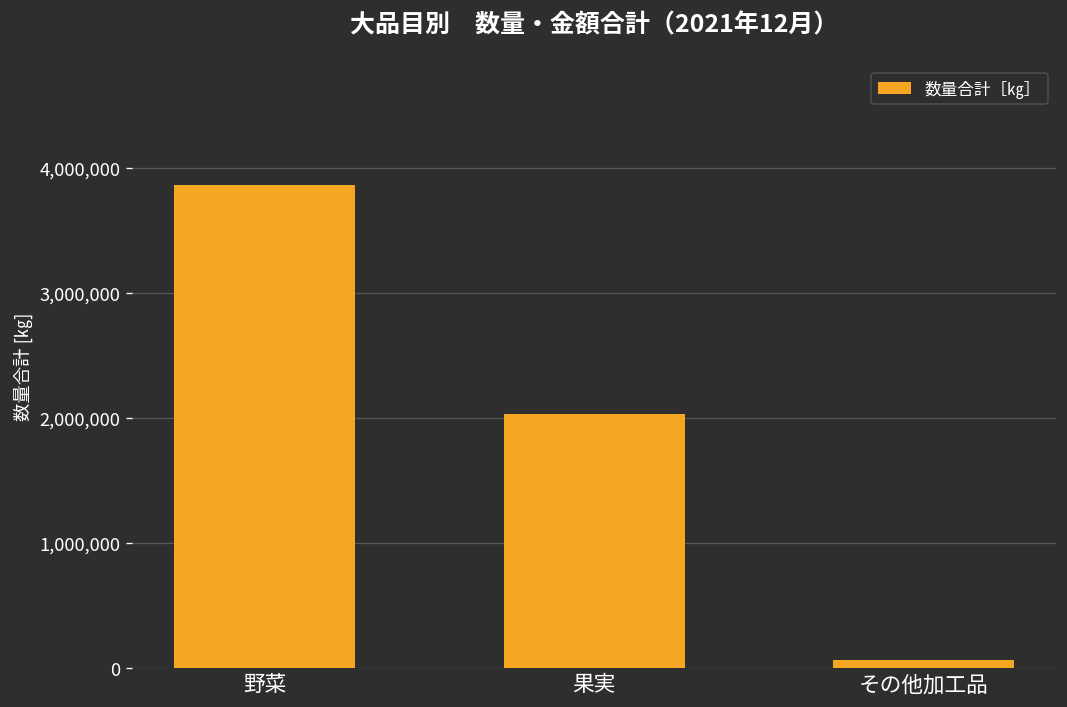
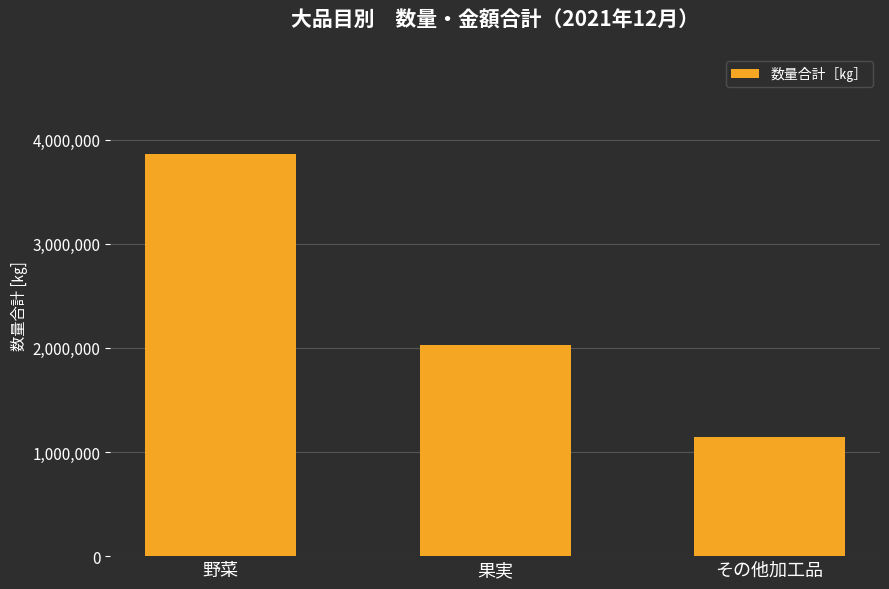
その他加工品: 60,000 -> 1,150,000
